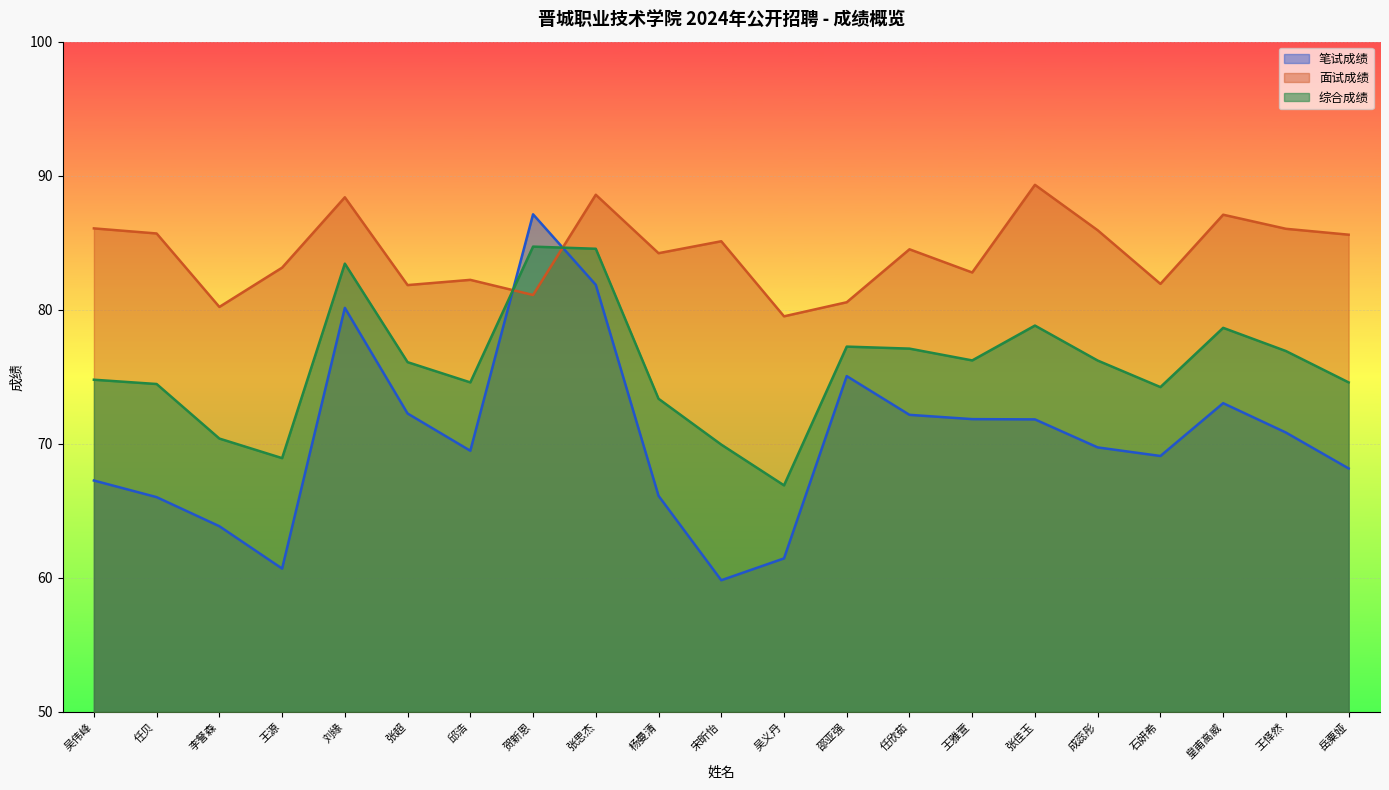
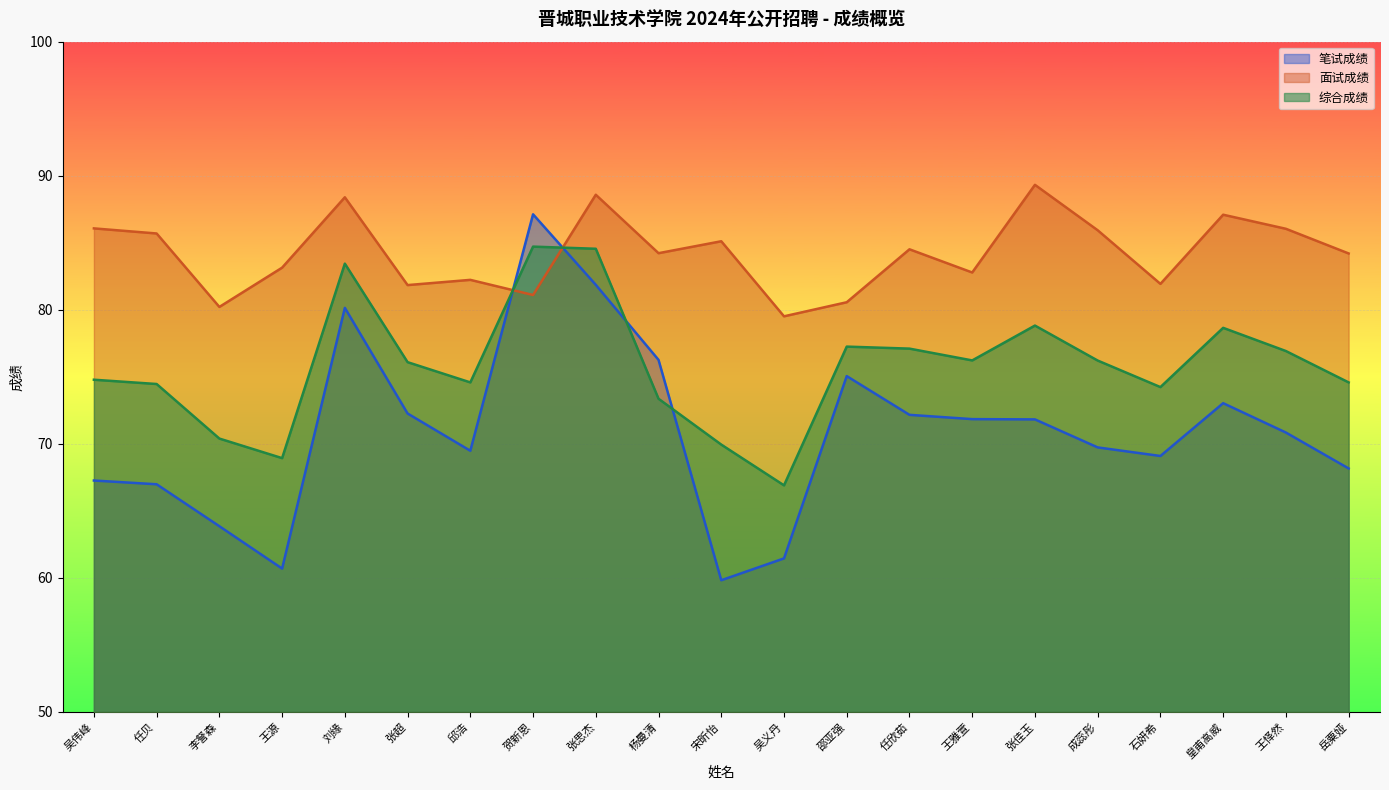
笔试成绩, 任贝: 66.0 -> 67.0
笔试成绩, 杨曼清: 66.1 -> 76.3
面试成绩, 岳粟娅: 85.6 -> 84.2
